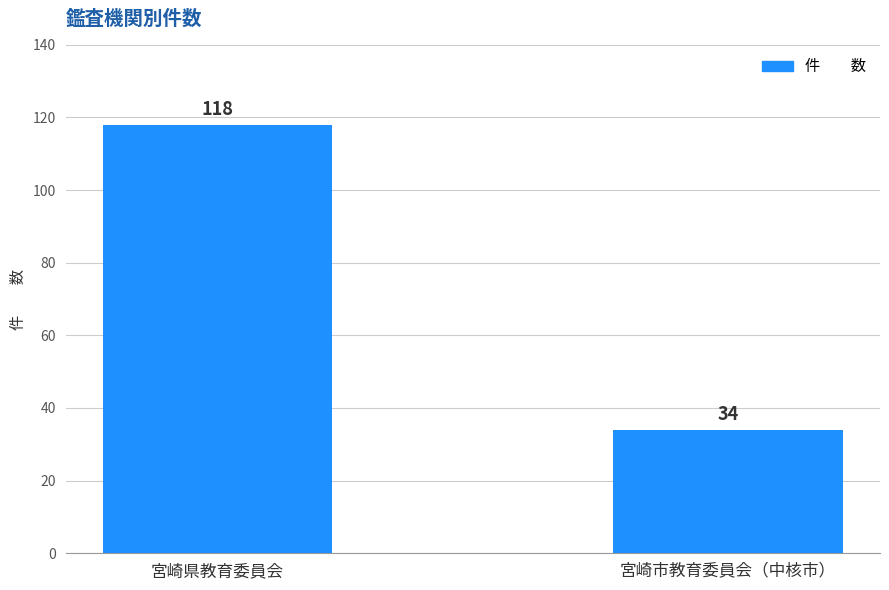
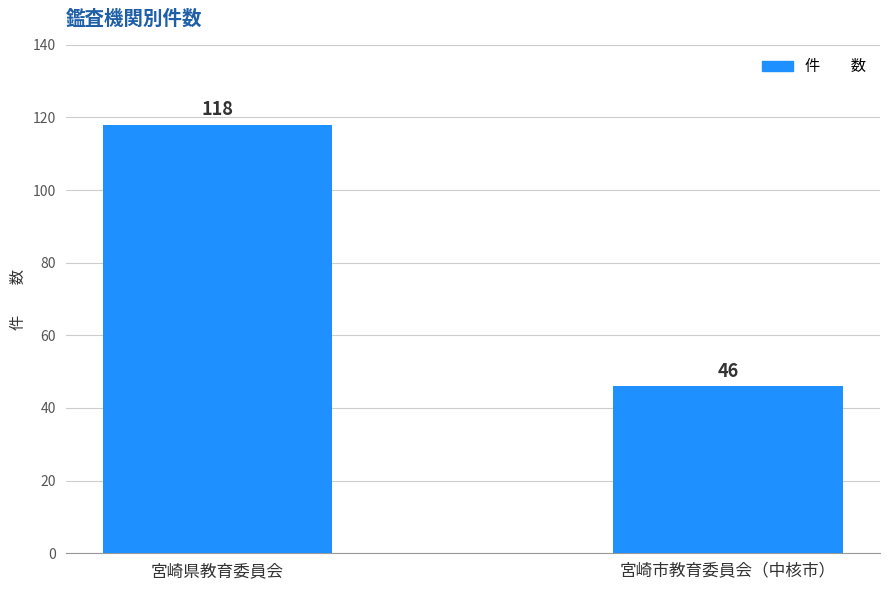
宮崎市教育委員会（中核市）: 34 -> 46
